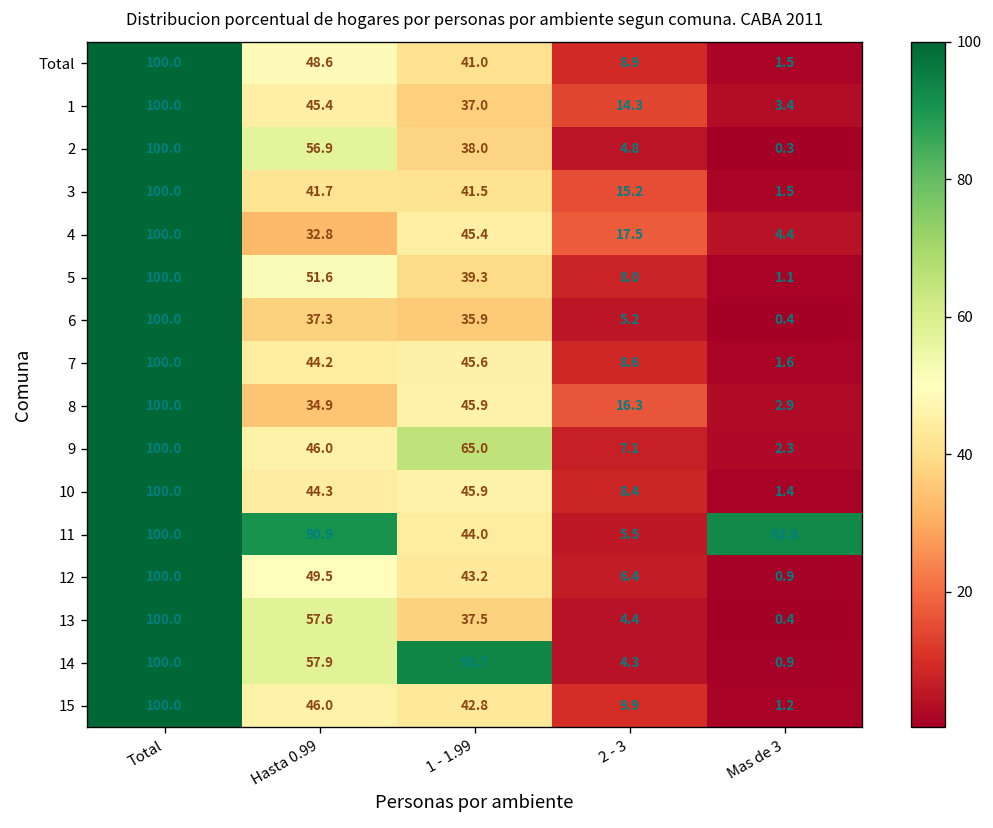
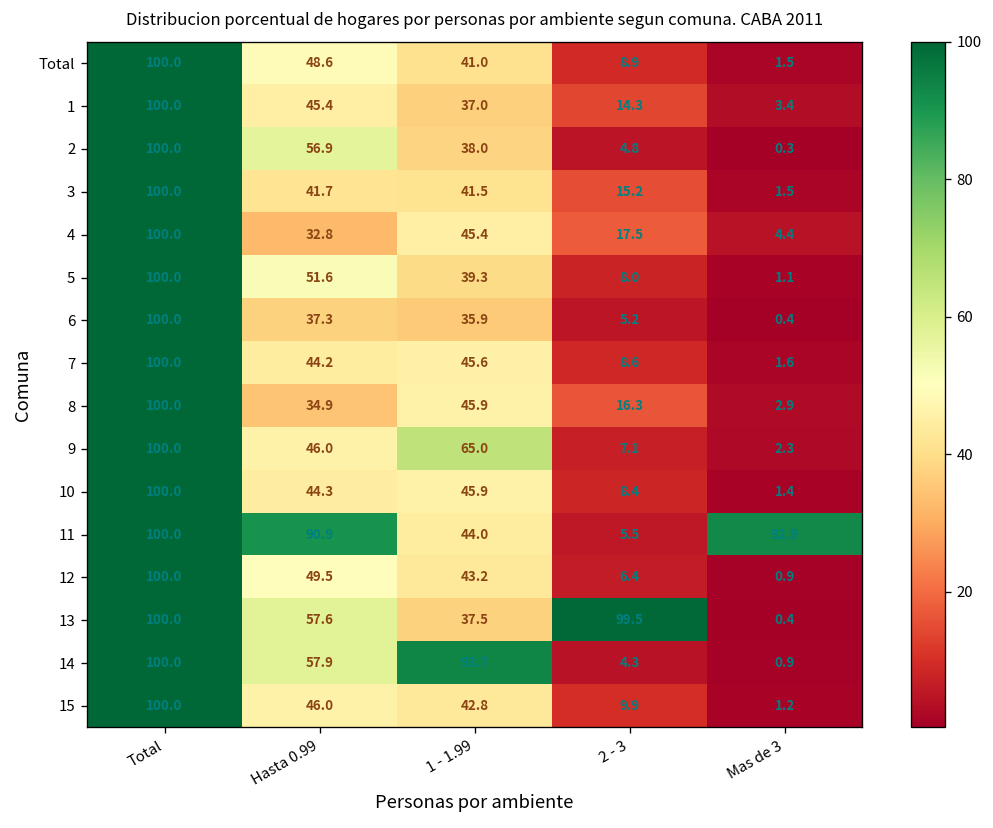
13, 2 - 3: 4.4 -> 99.5
